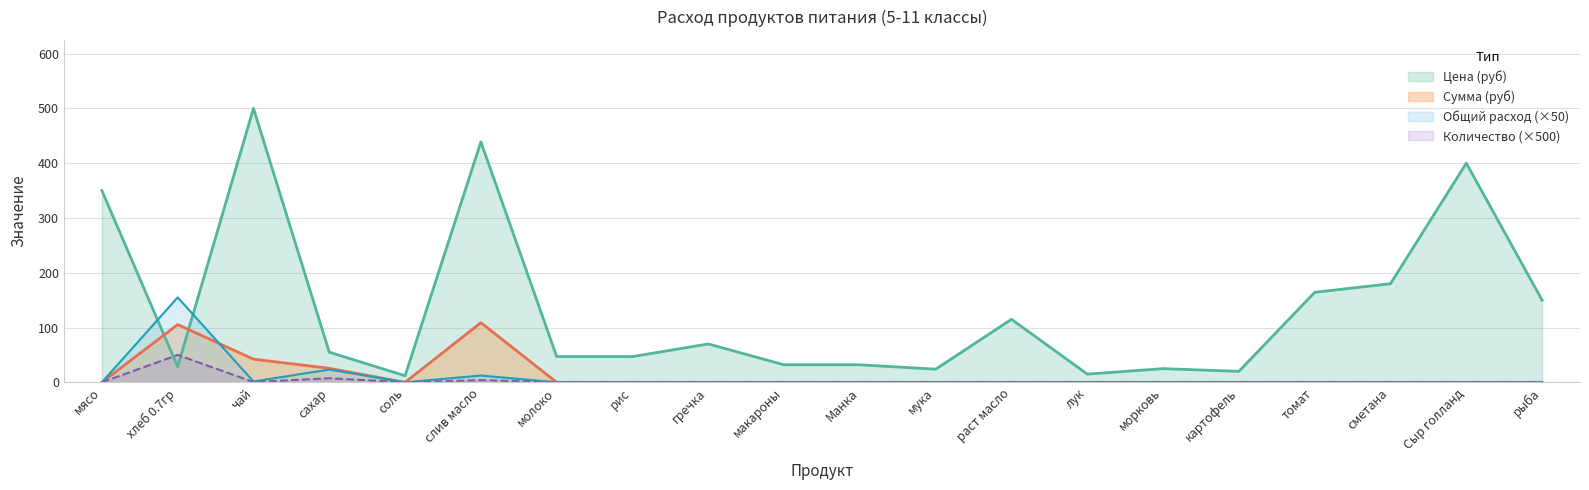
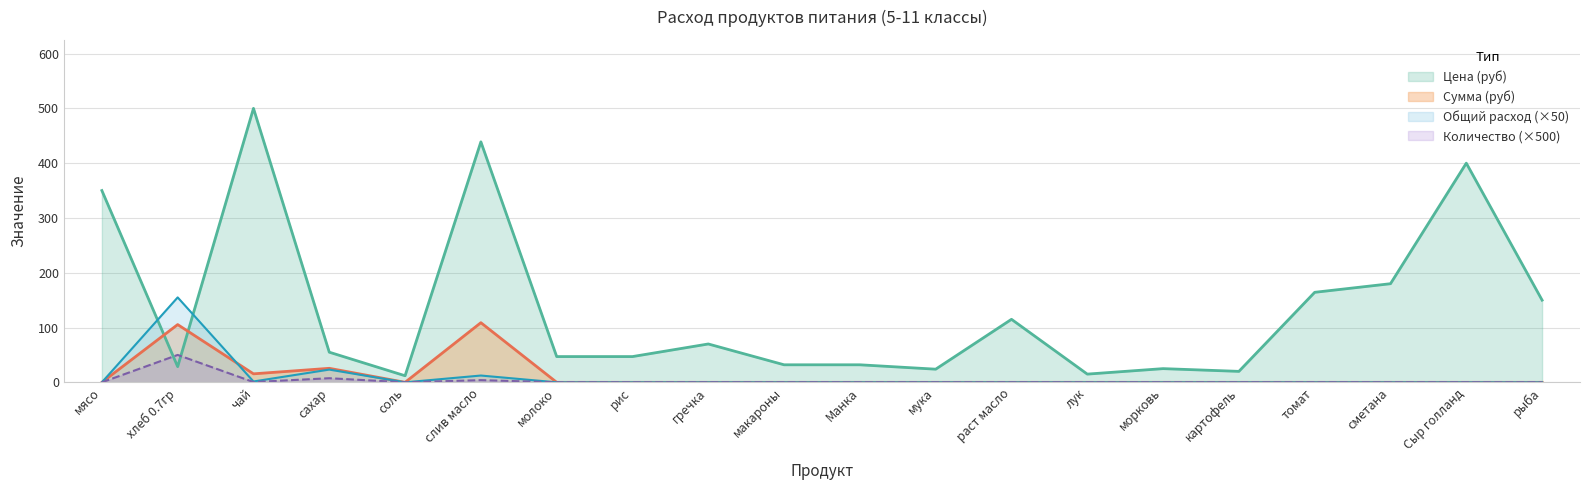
Сумма (руб), чай: 40 -> 20
